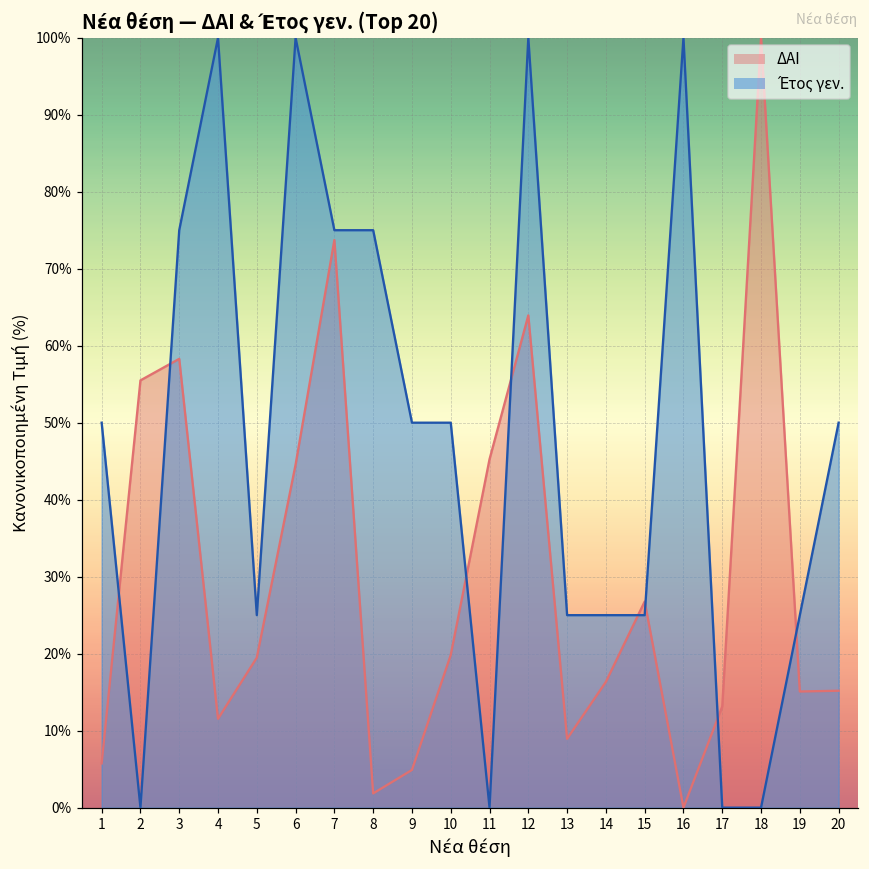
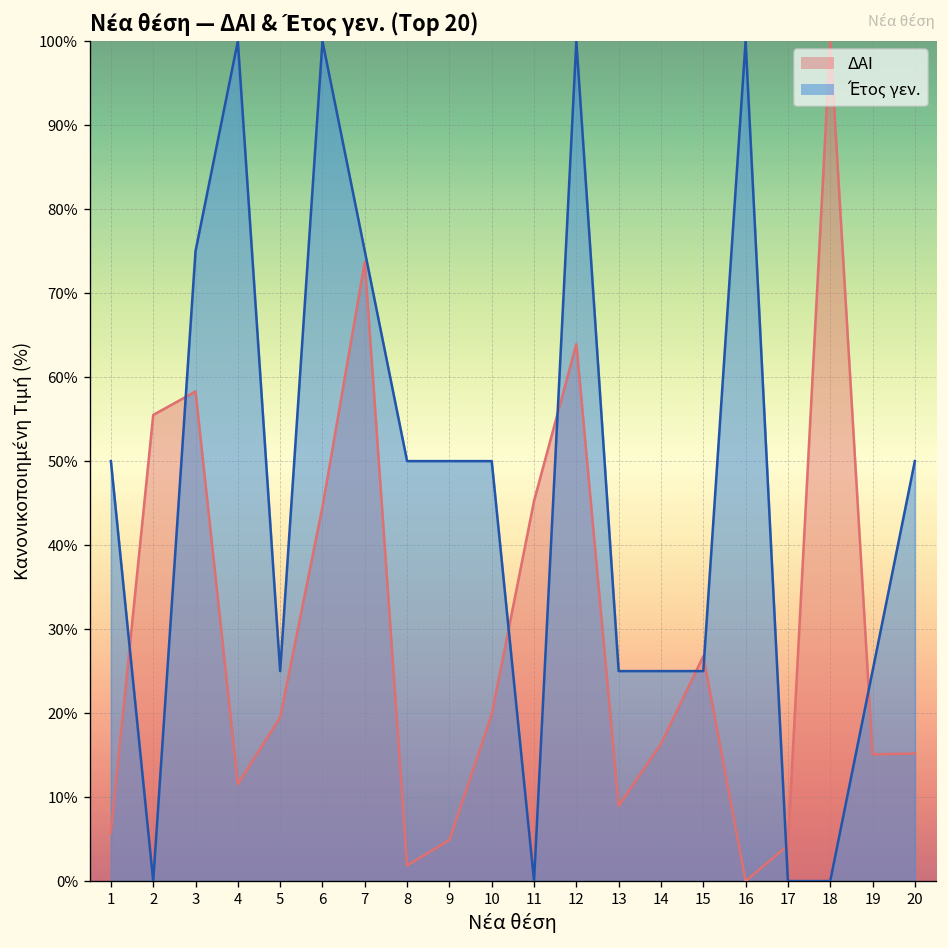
Έτος γεν., 8: 75% -> 50%
ΔΑΙ, 17: 13% -> 4%
